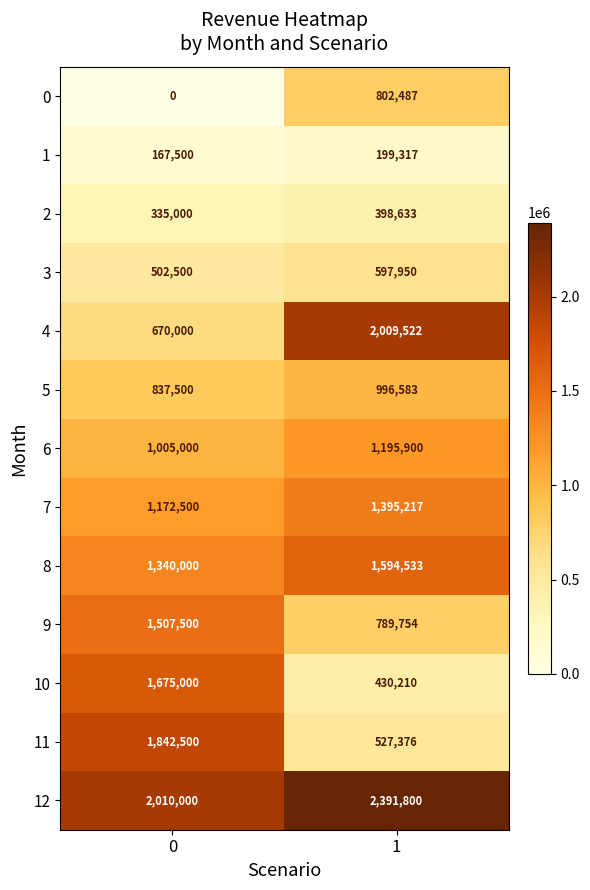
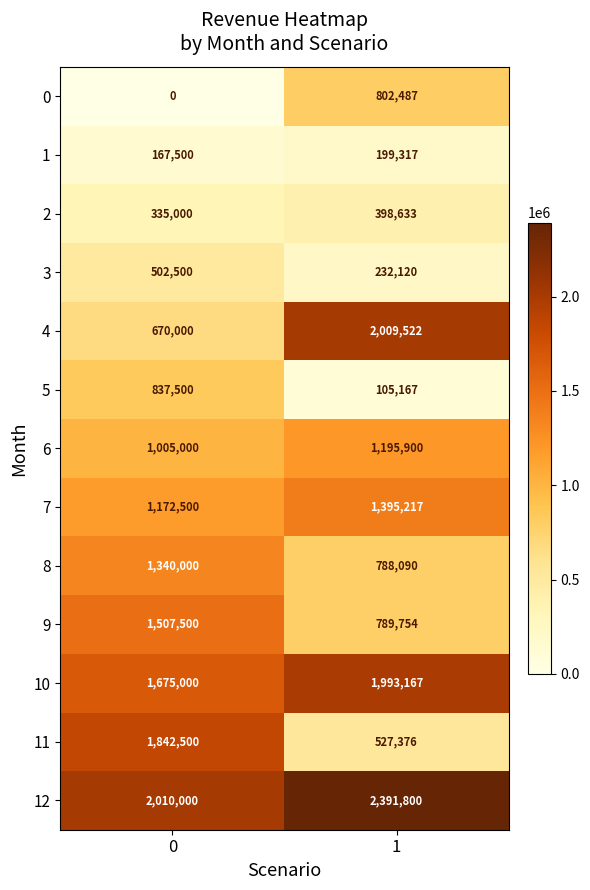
3, 1: 597,950 -> 232,120
5, 1: 996,583 -> 105,167
8, 1: 1,594,533 -> 788,090
10, 1: 430,210 -> 1,993,167
